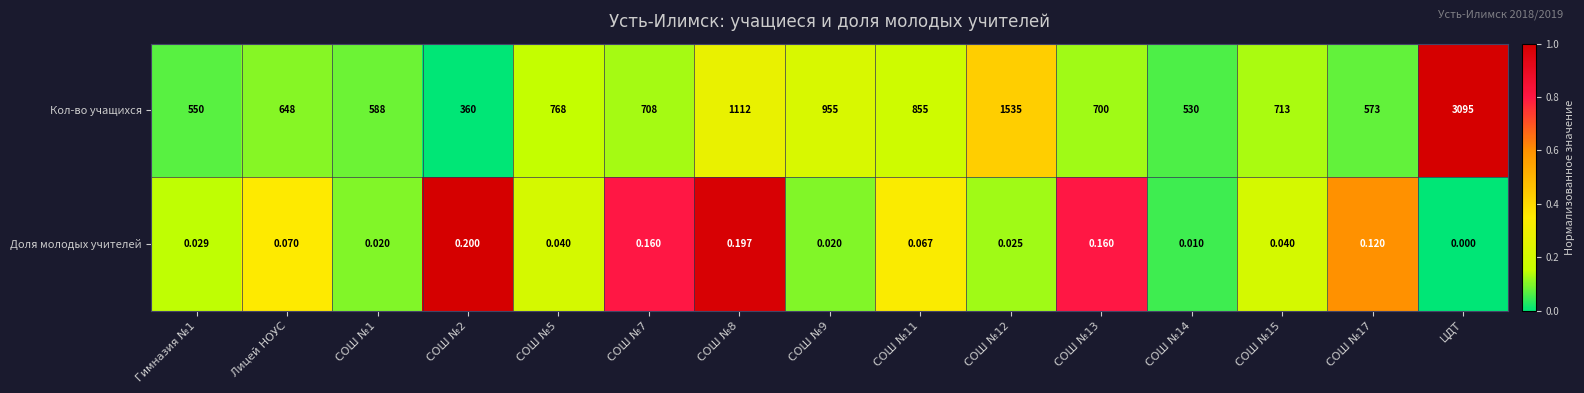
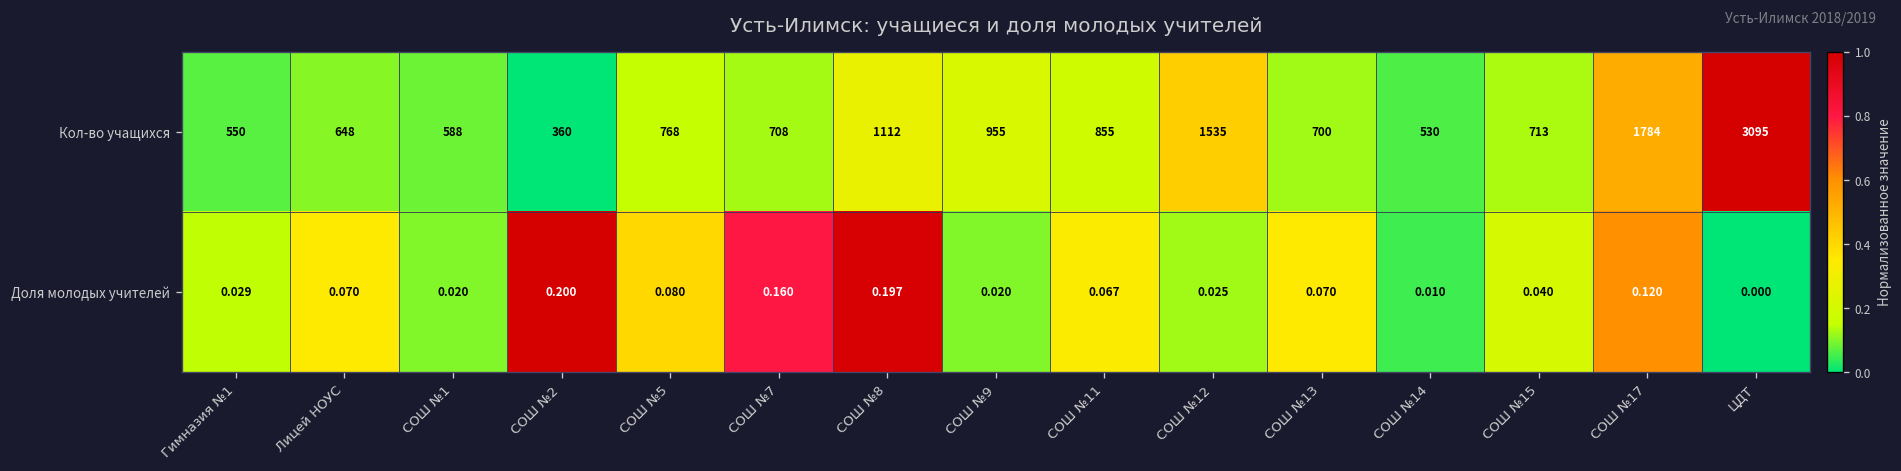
Кол-во учащихся, СОШ №17: 573 -> 1784
Доля молодых учителей, СОШ №5: 0.040 -> 0.080
Доля молодых учителей, СОШ №13: 0.160 -> 0.070
